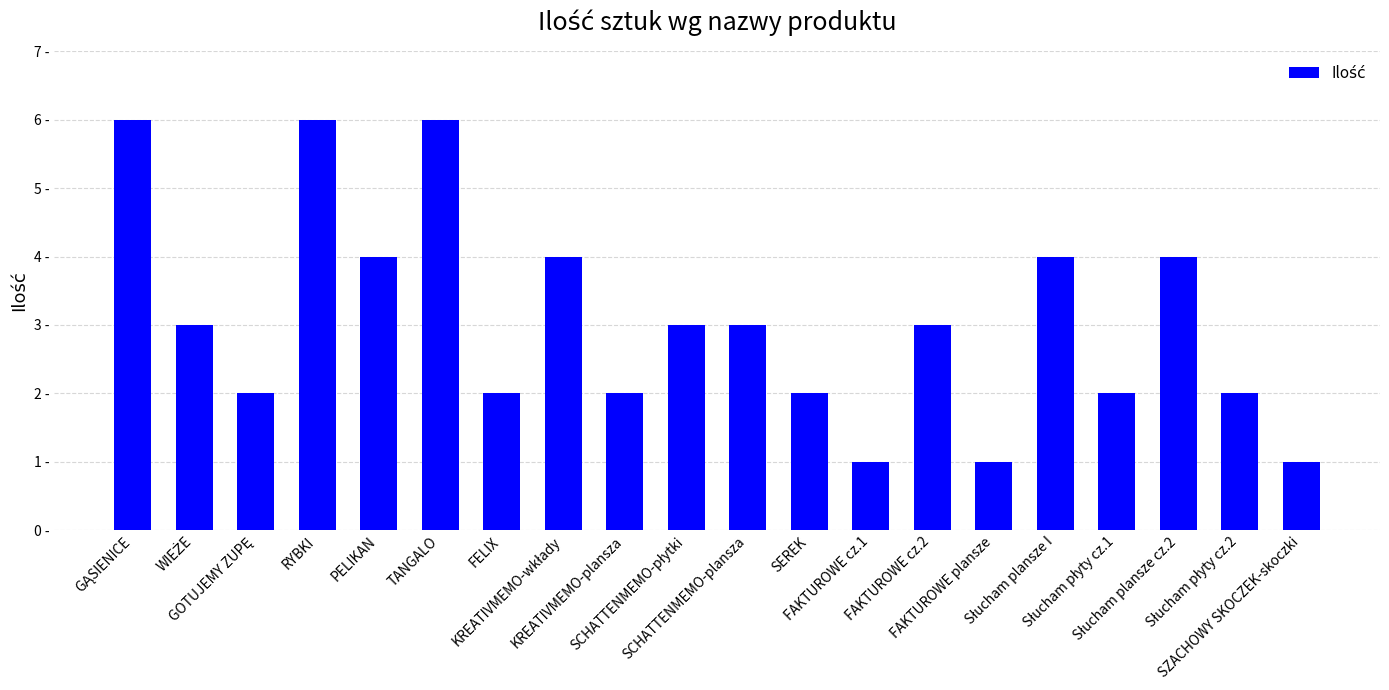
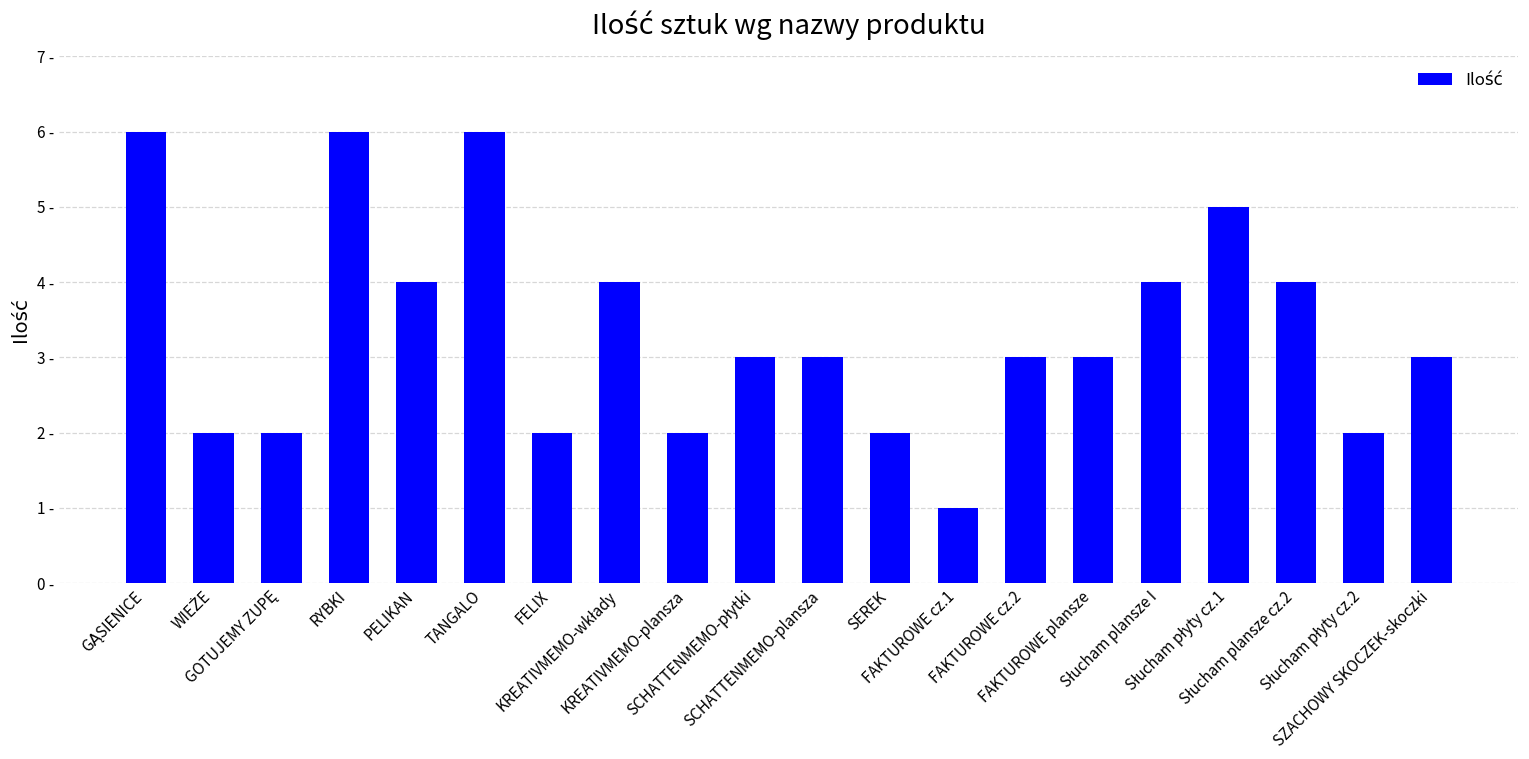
WIEŻE: 3 - -> 2 -
FAKTUROWE plansze: 1 - -> 3 -
Słucham płyty cz.1: 2 - -> 5 -
SZACHOWY SKOCZEK-skoczki: 1 - -> 3 -
